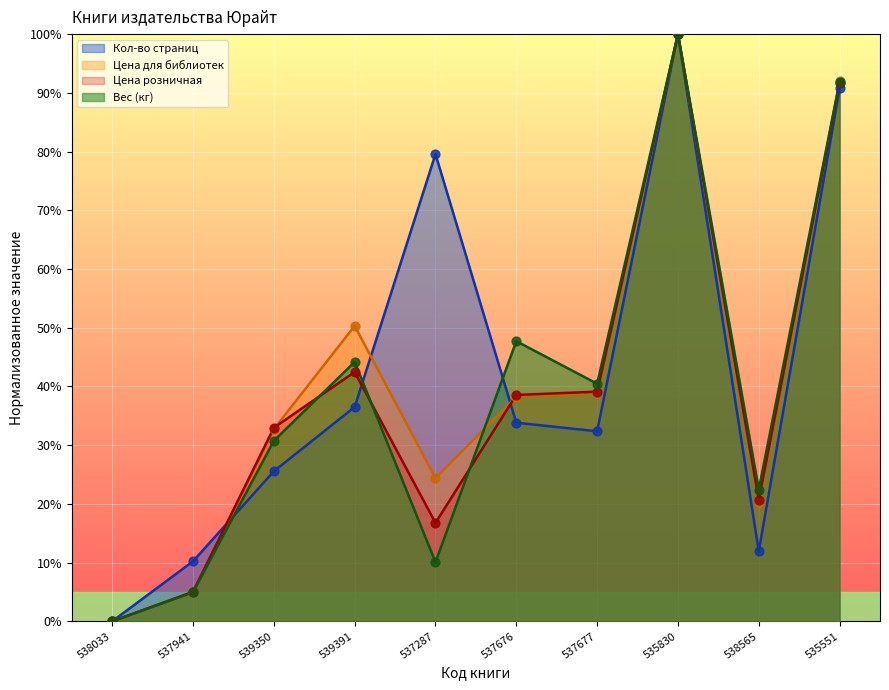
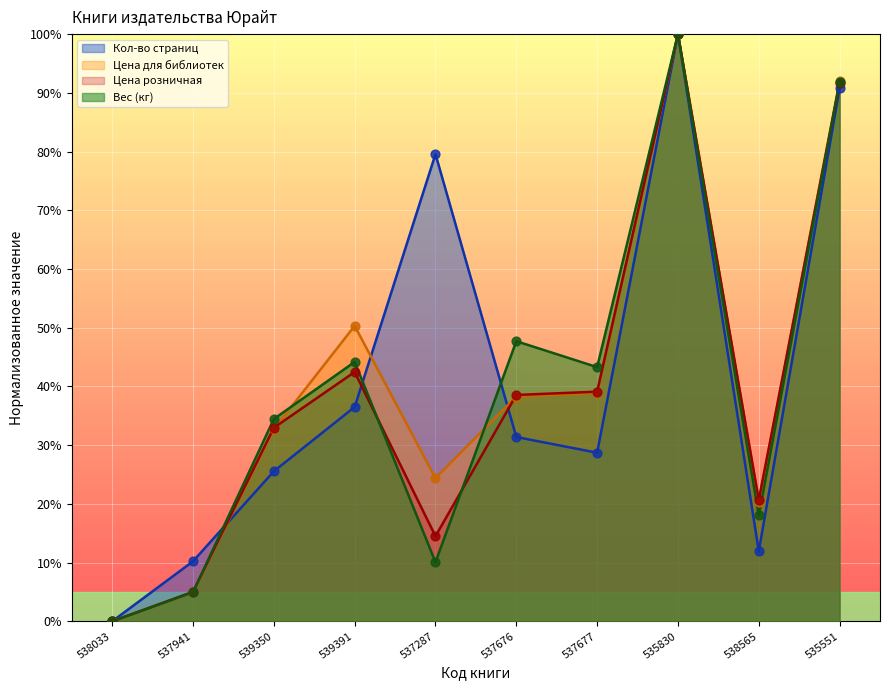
Вес (кг), 539350: 31% -> 34%
Цена розничная, 537287: 17% -> 14%
Кол-во страниц, 537676: 34% -> 31%
Кол-во страниц, 537677: 32% -> 29%
Вес (кг), 537677: 40% -> 43%
Вес (кг), 538565: 22% -> 18%
